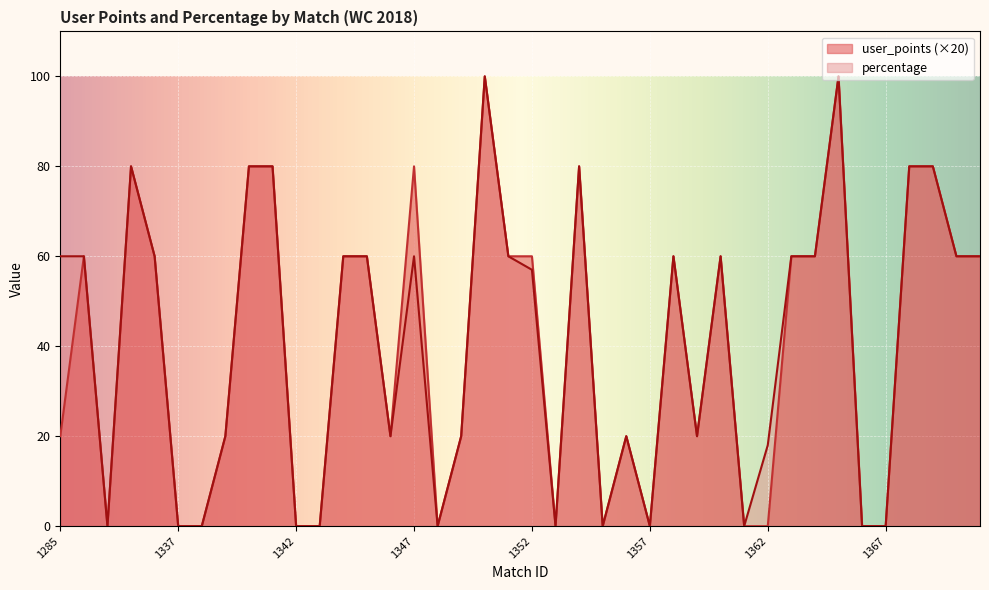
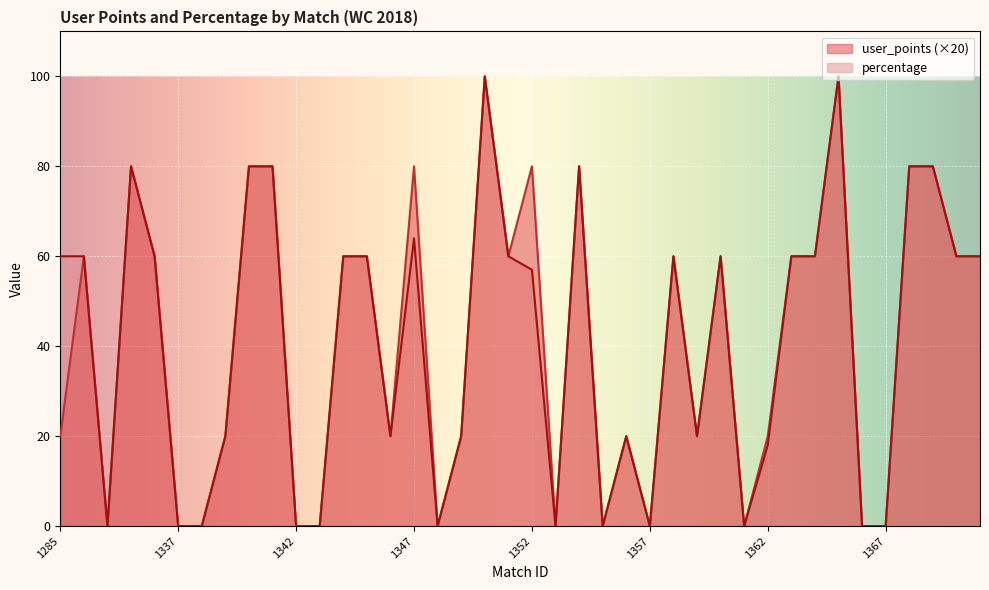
percentage, 1347: 60 -> 64
user_points (×20), 1352: 60 -> 80
user_points (×20), 1362: 0 -> 20
